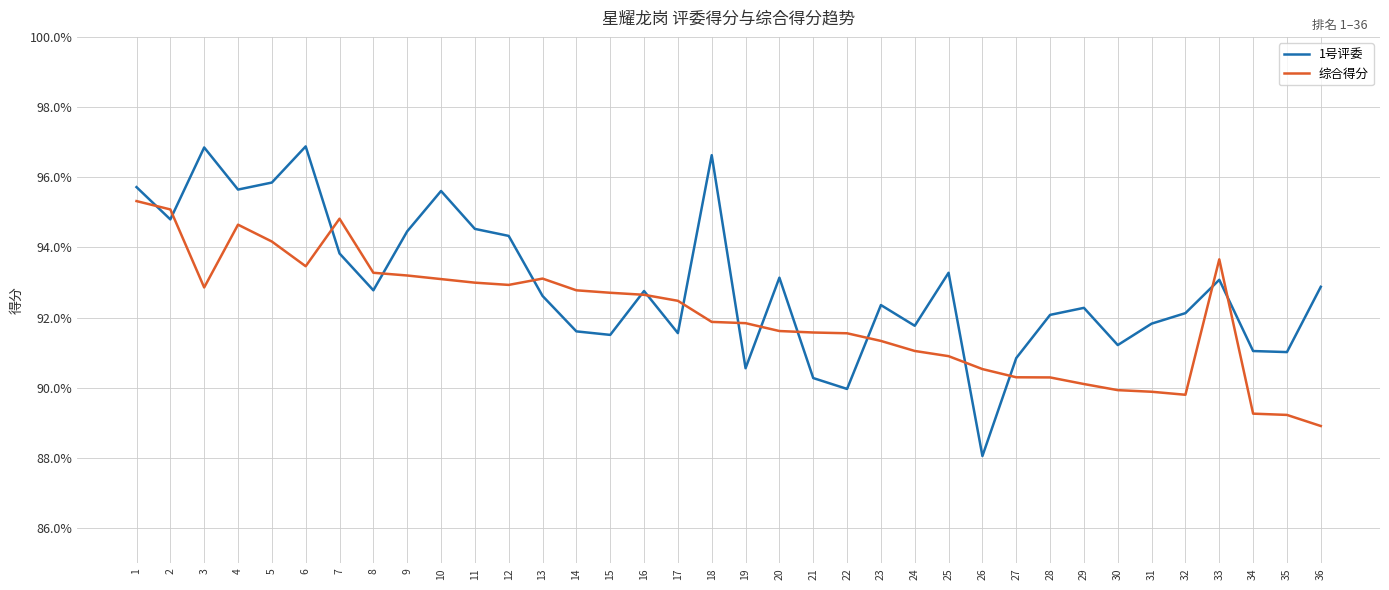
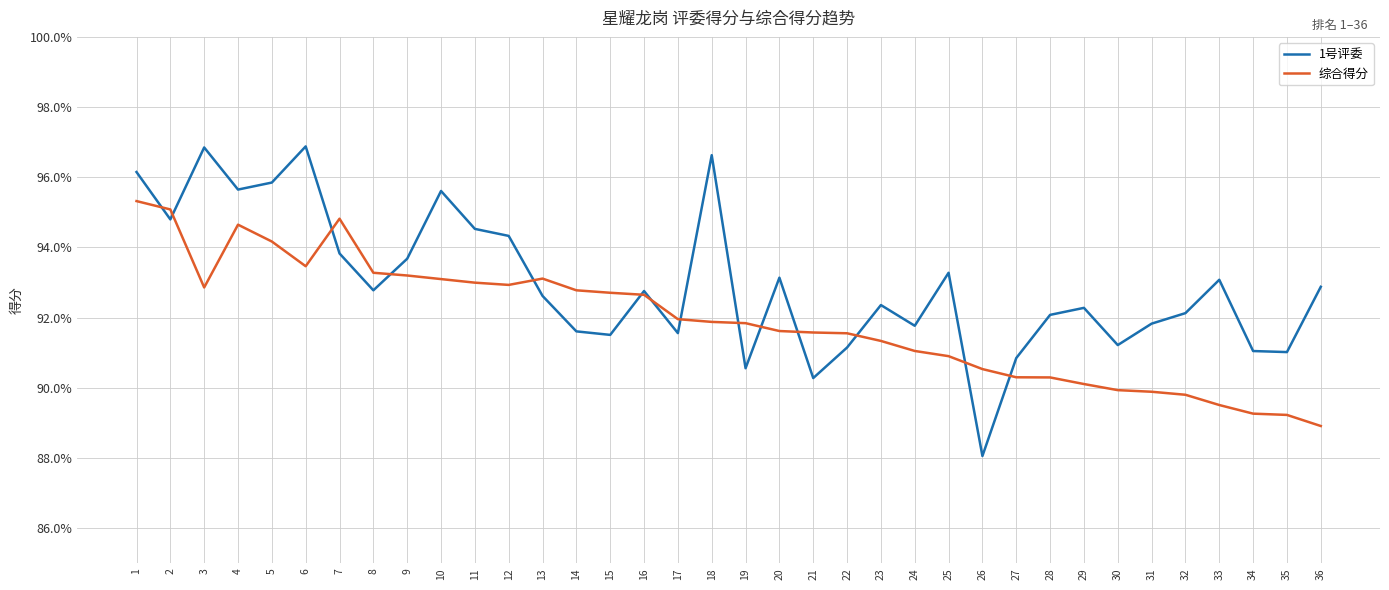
1号评委, 1: 95.7% -> 96.2%
1号评委, 9: 94.5% -> 93.7%
综合得分, 17: 92.5% -> 92.0%
1号评委, 22: 90.0% -> 91.2%
综合得分, 33: 93.7% -> 89.5%
